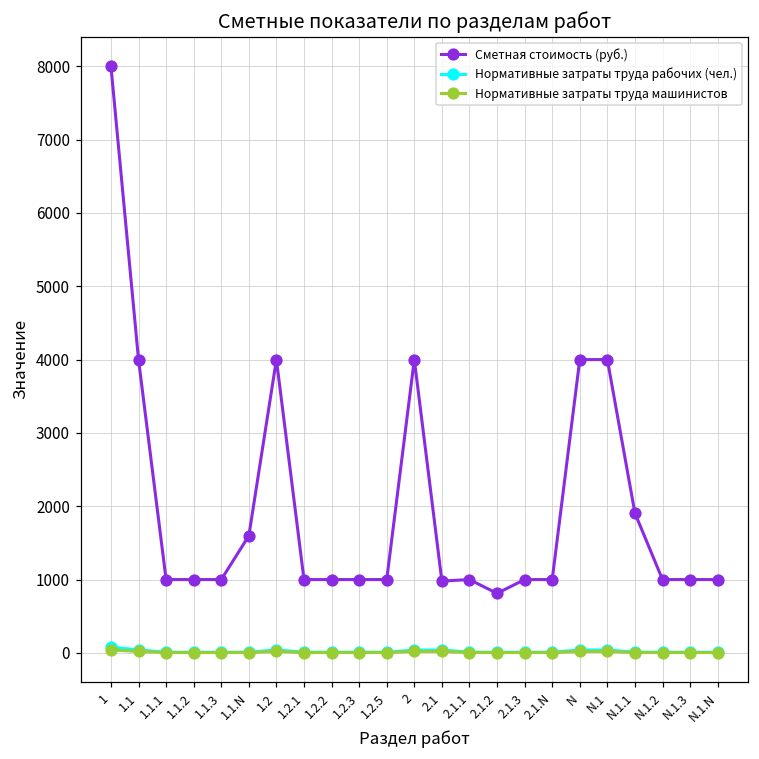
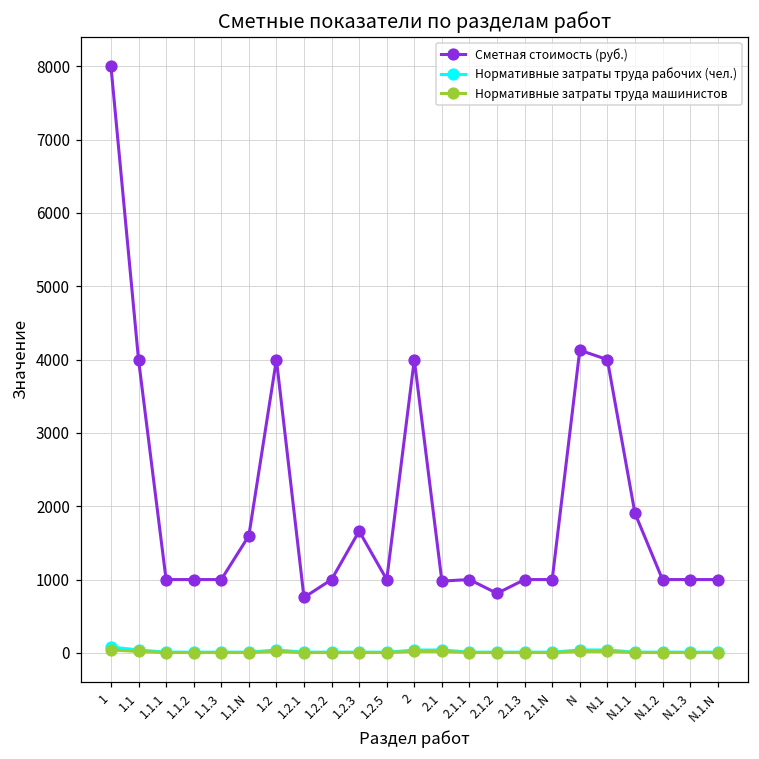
Сметная стоимость (руб.), 1.2.1: 1000 -> 800
Сметная стоимость (руб.), 1.2.3: 1000 -> 1700
Сметная стоимость (руб.), N: 4000 -> 4100
